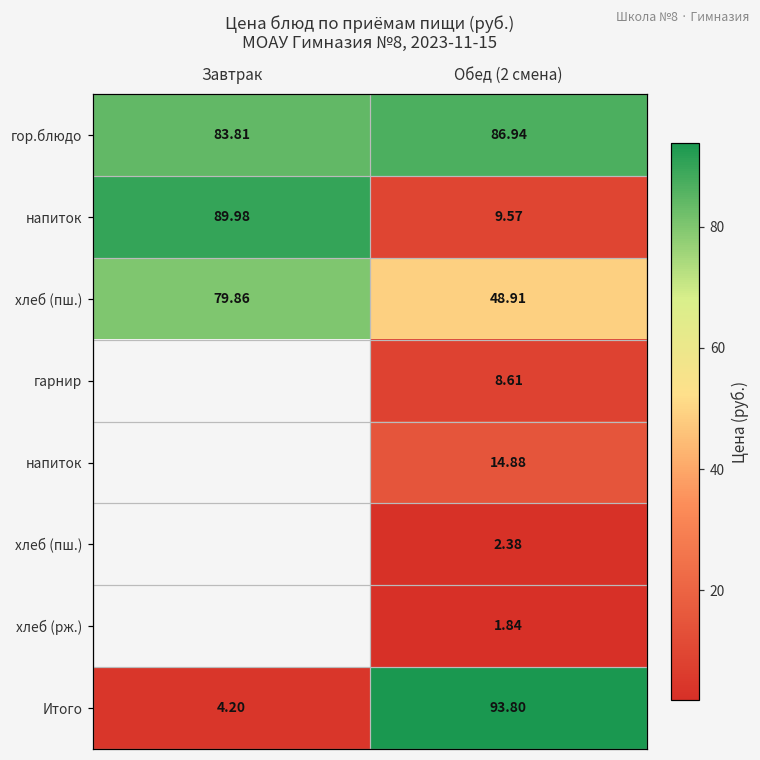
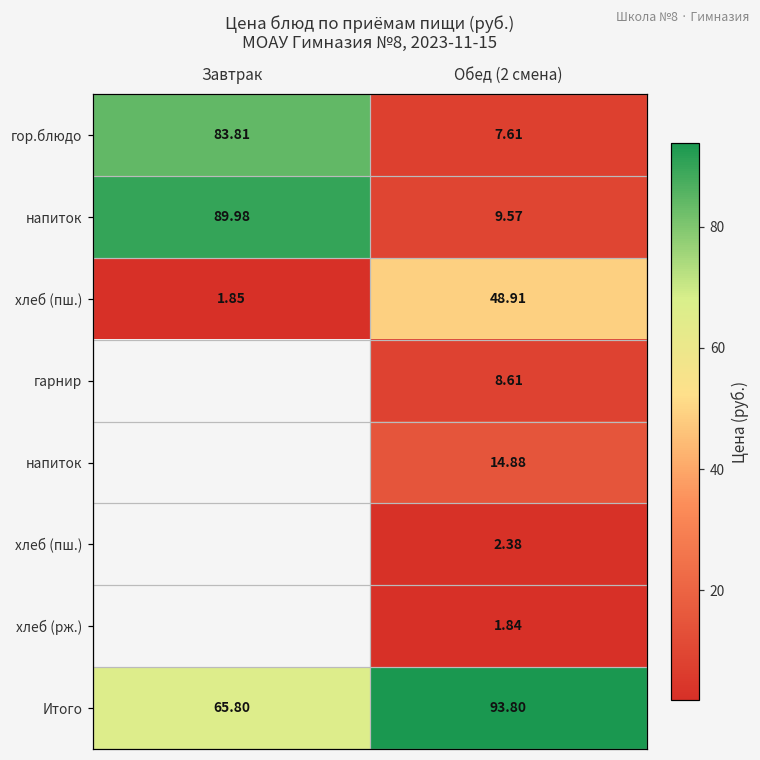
гор.блюдо, Обед (2 смена): 86.94 -> 7.61
хлеб (пш.), Завтрак: 79.86 -> 1.85
Итого, Завтрак: 4.20 -> 65.80
